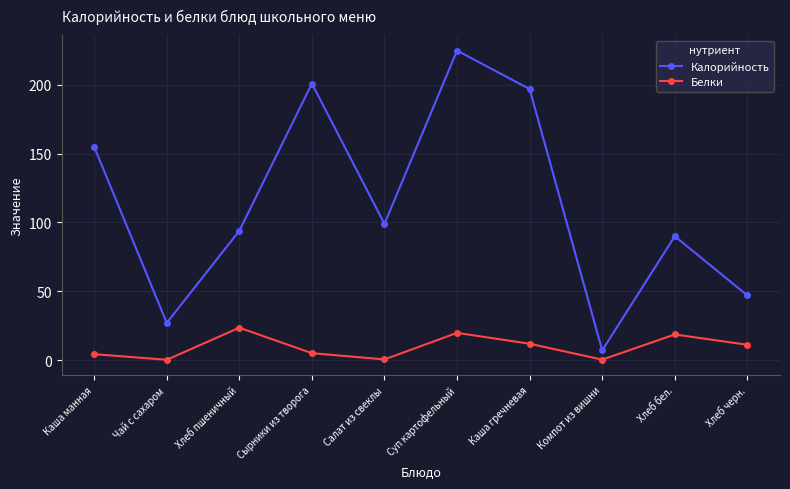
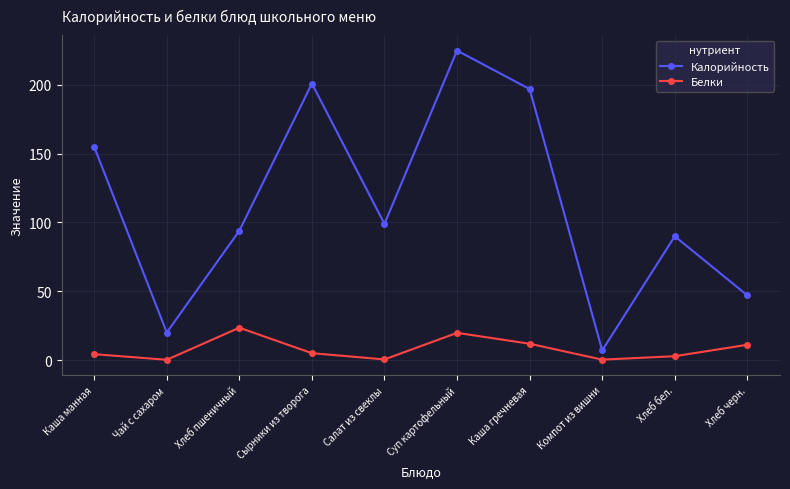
Калорийность, Чай с сахаром: 27 -> 20
Белки, Хлеб бел.: 19 -> 3
